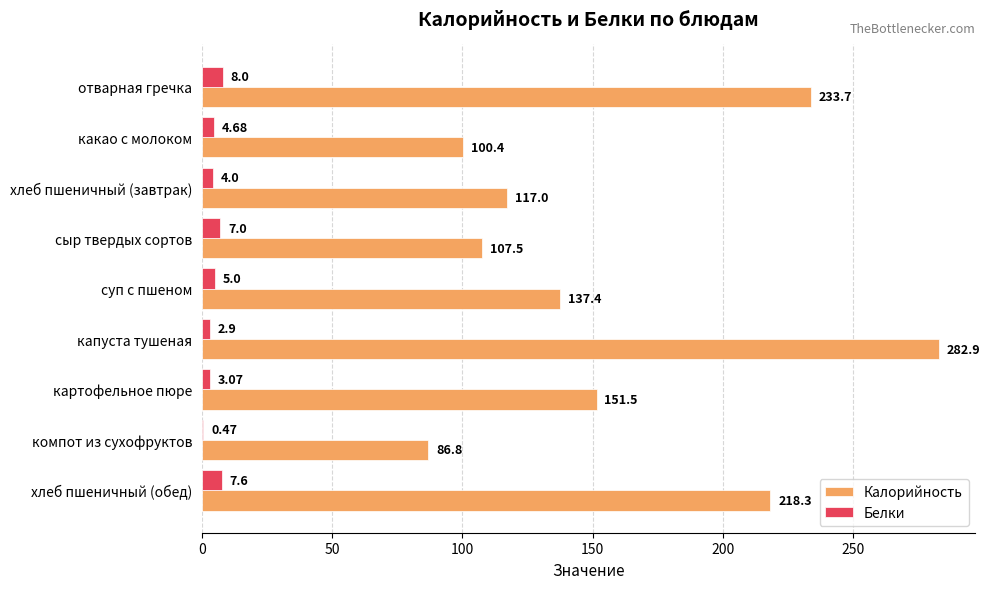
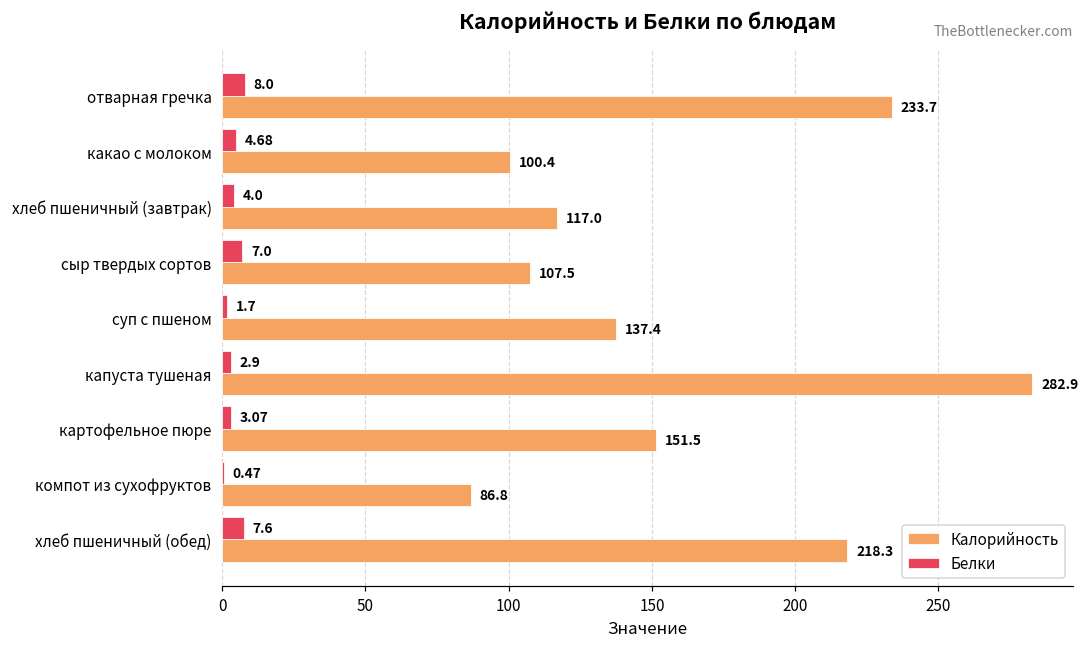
Белки, суп с пшеном: 5.0 -> 1.7
